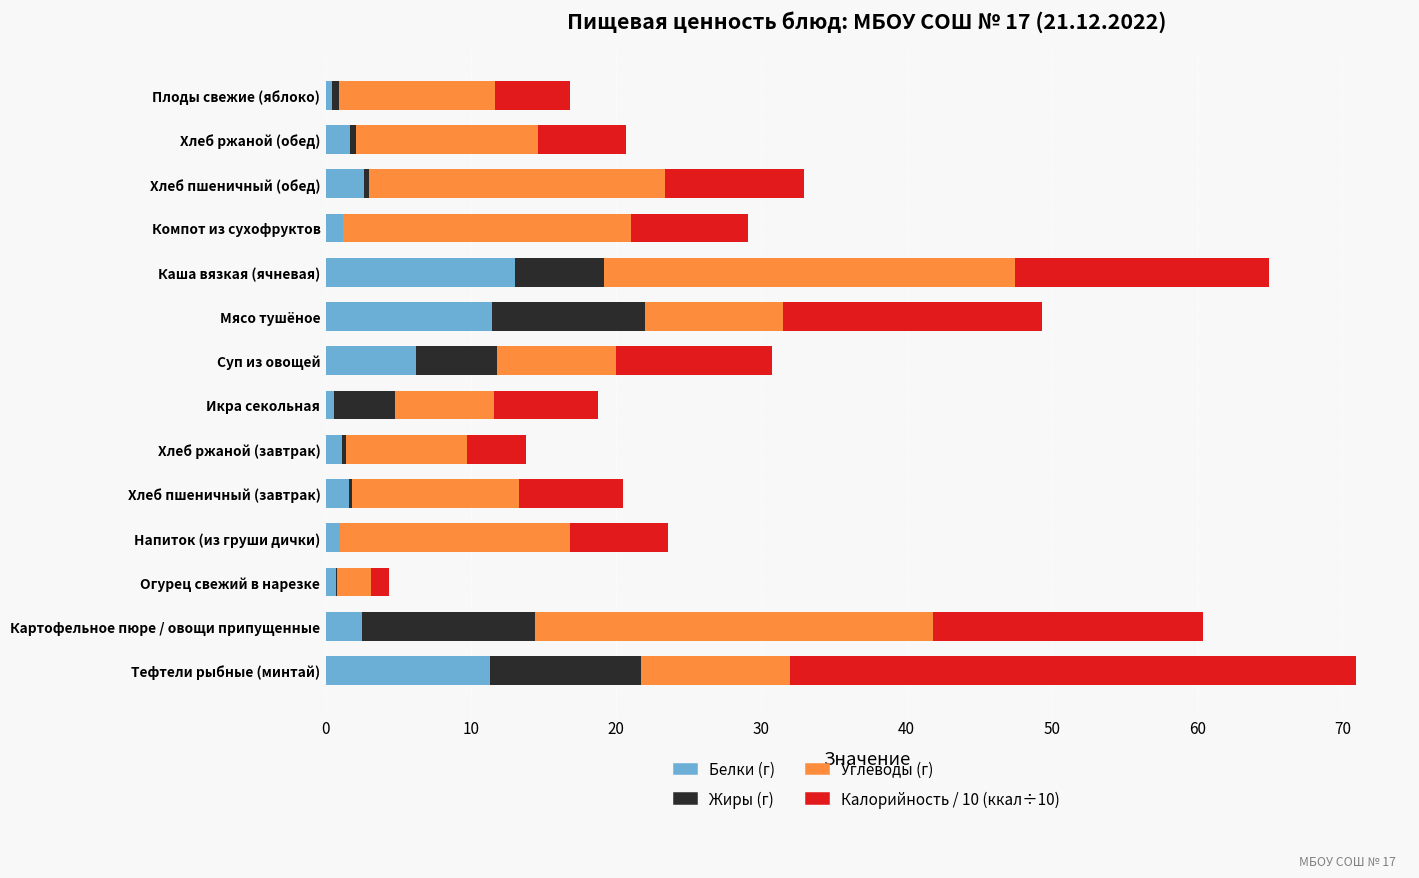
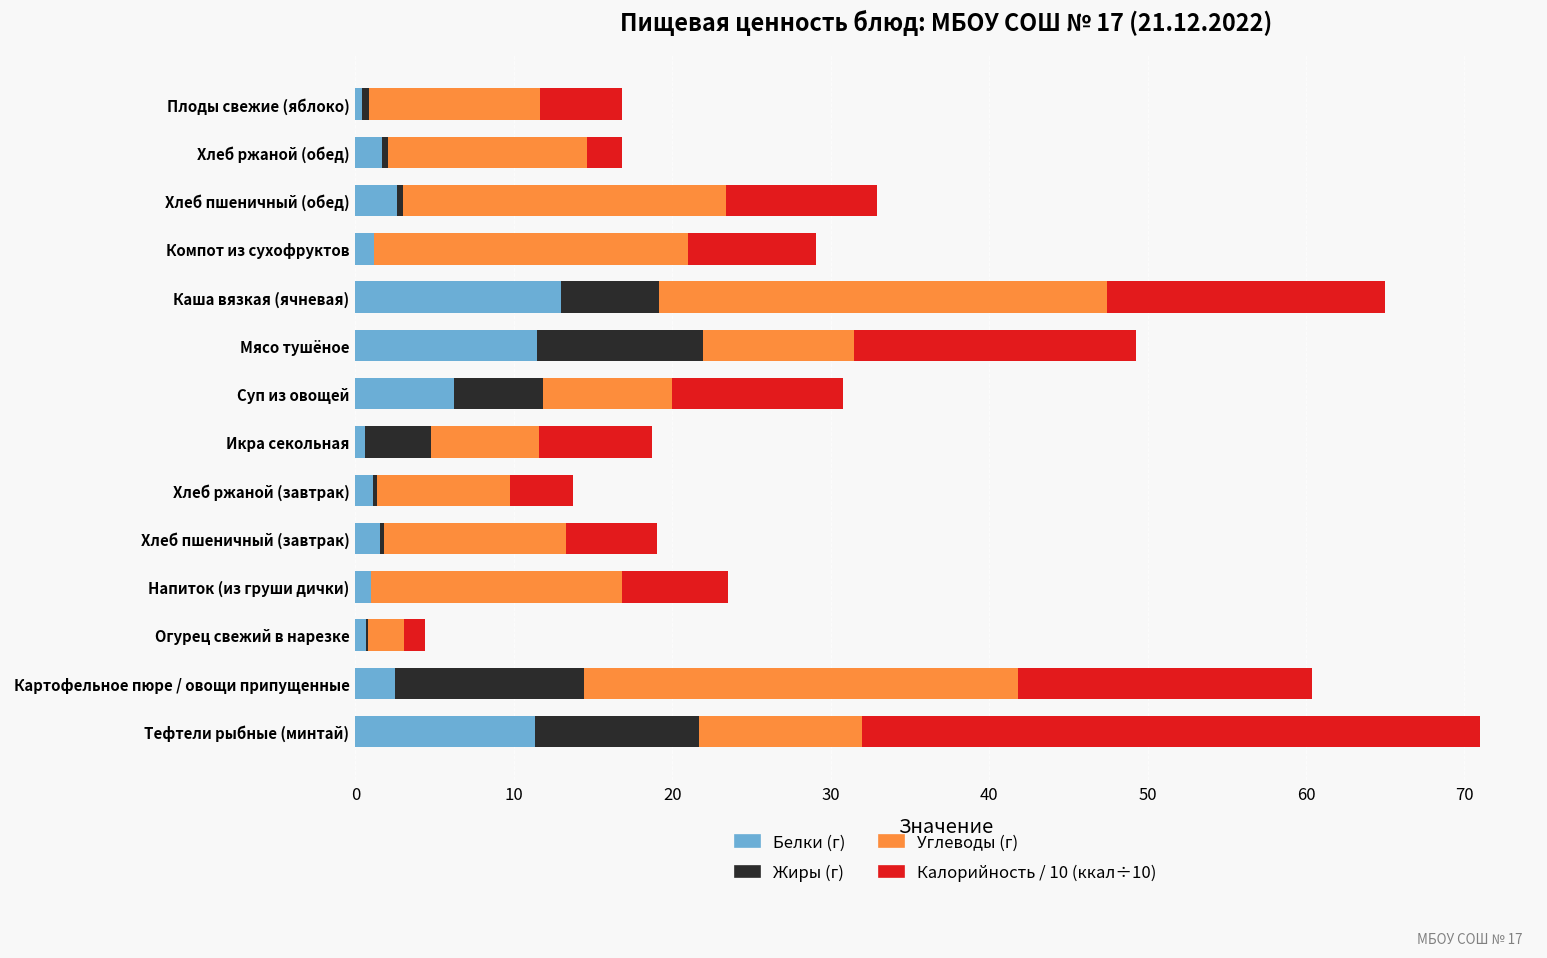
Калорийность / 10 (ккал÷10), Хлеб ржаной (обед): 6.0 -> 2.2
Калорийность / 10 (ккал÷10), Хлеб пшеничный (завтрак): 7.2 -> 5.7
